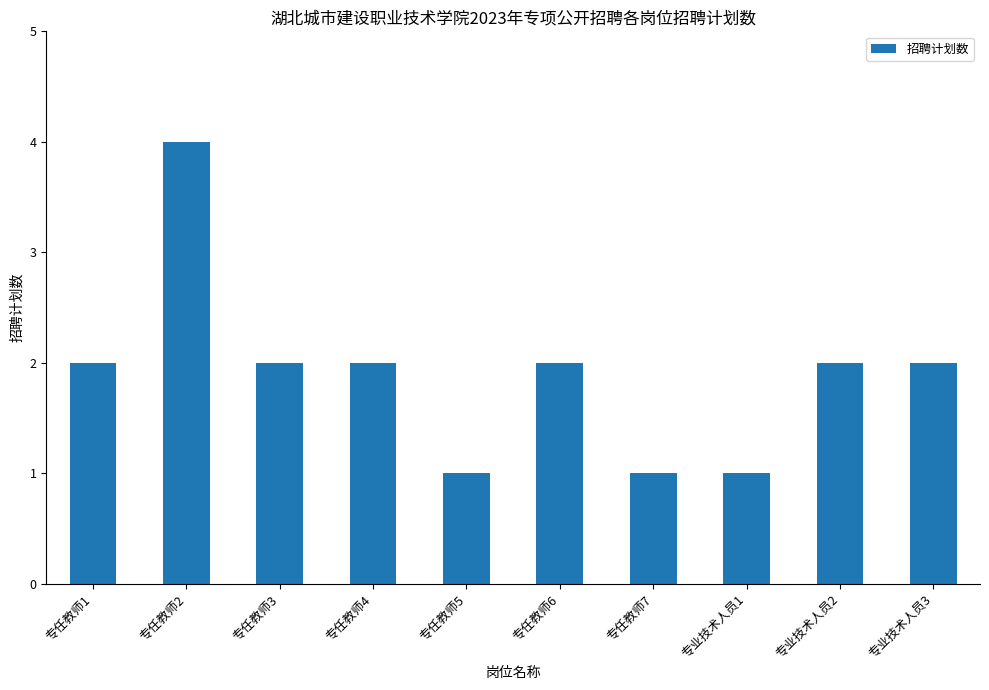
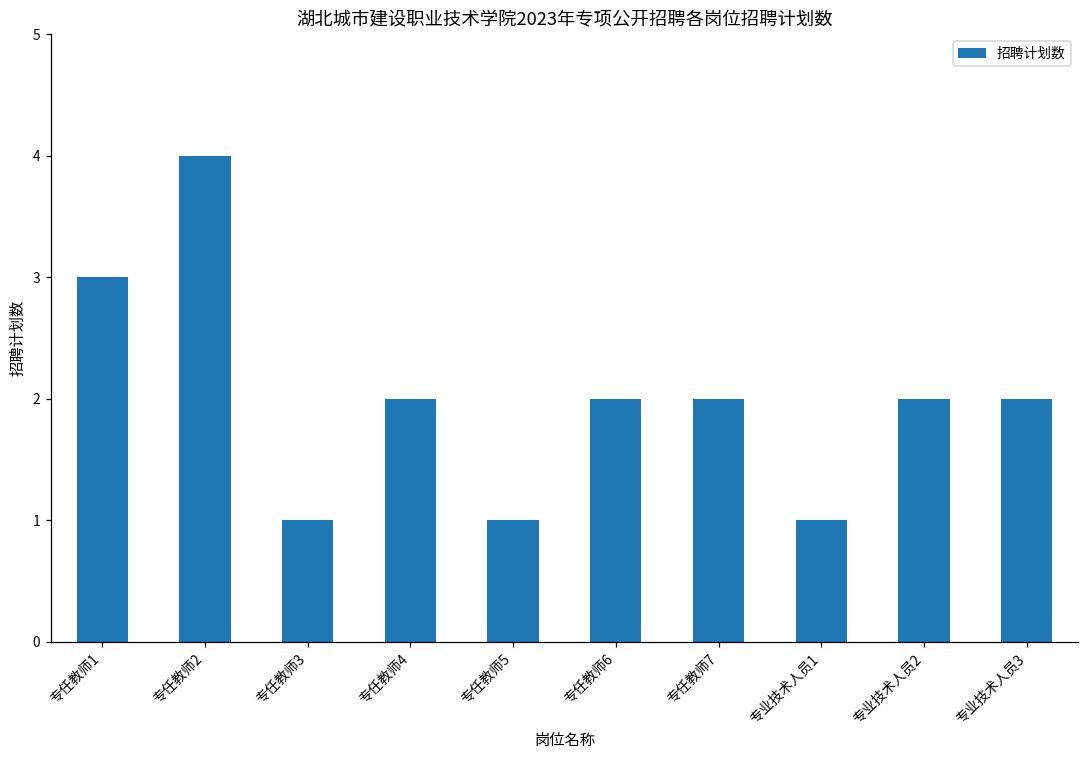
专任教师1: 2 -> 3
专任教师3: 2 -> 1
专任教师7: 1 -> 2
